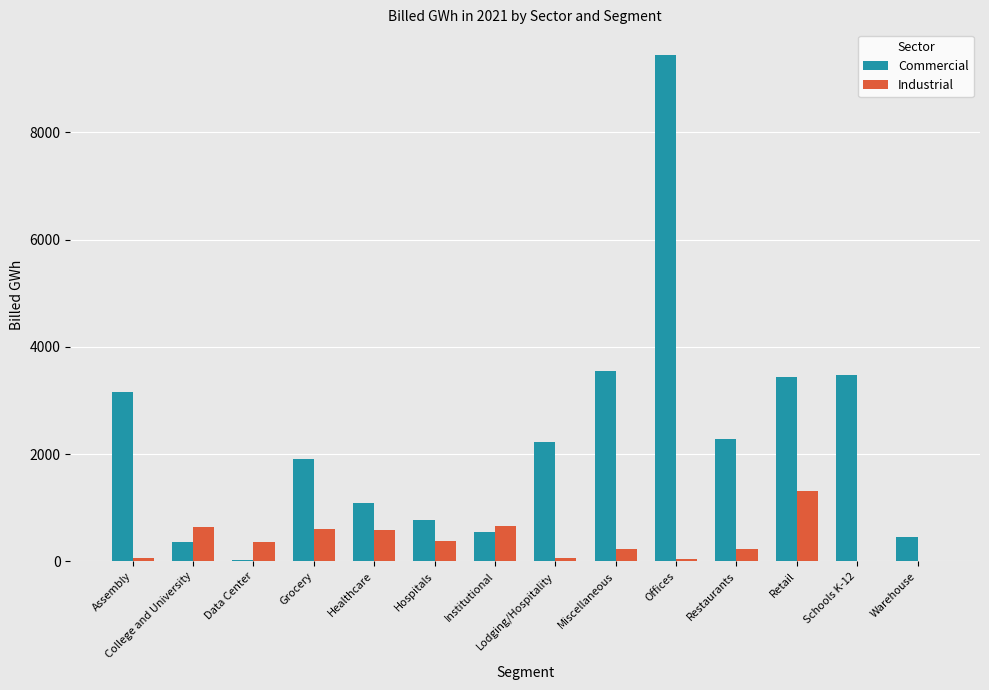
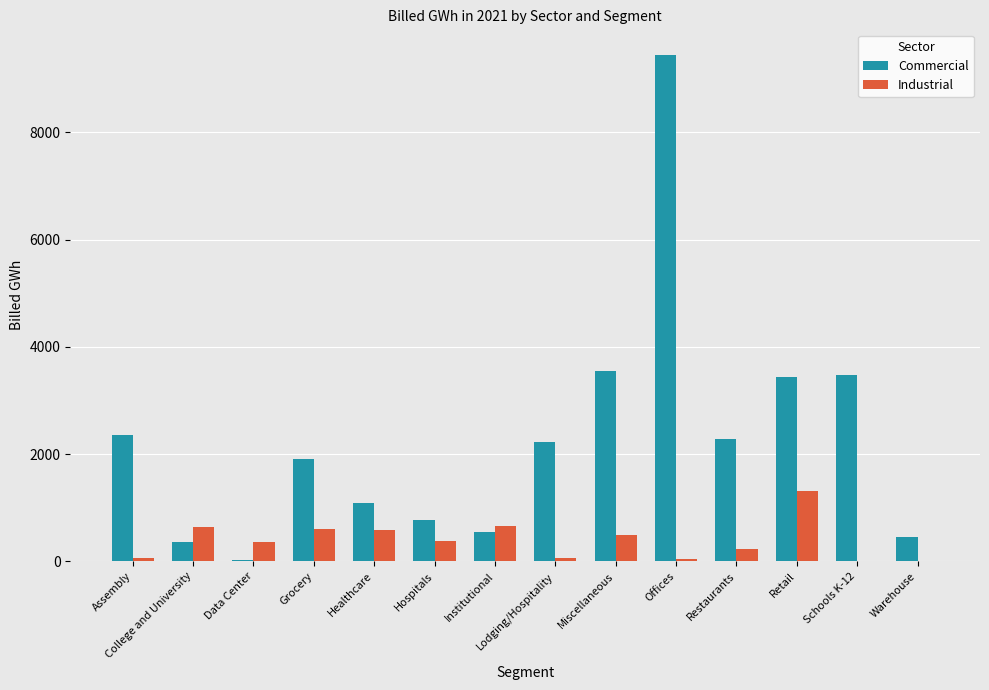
Commercial, Assembly: 3200 -> 2400
Industrial, Miscellaneous: 200 -> 500
